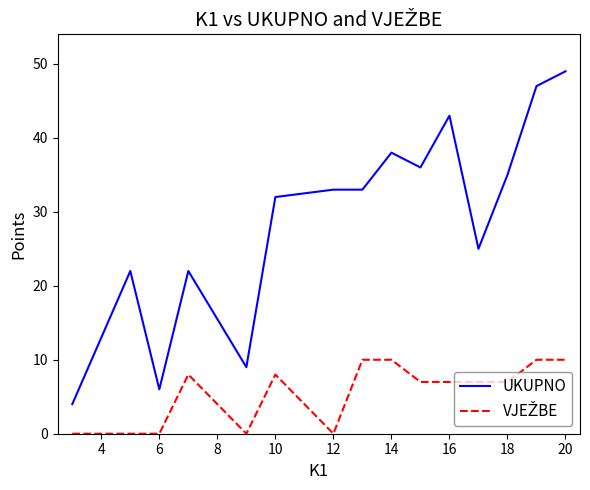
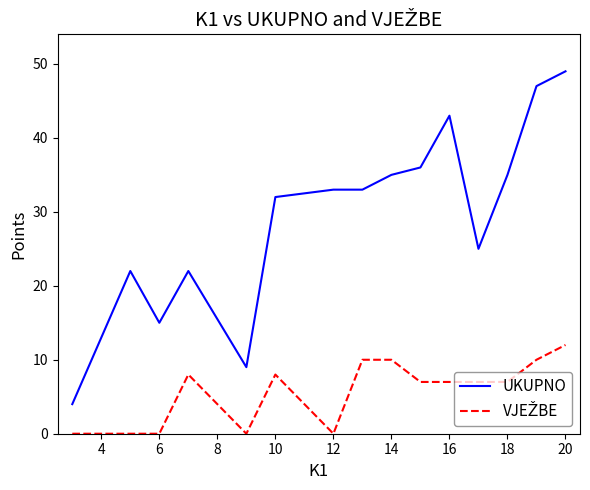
UKUPNO, 6: 6 -> 15
UKUPNO, 14: 38 -> 35
VJEŽBE, 20: 10 -> 12
